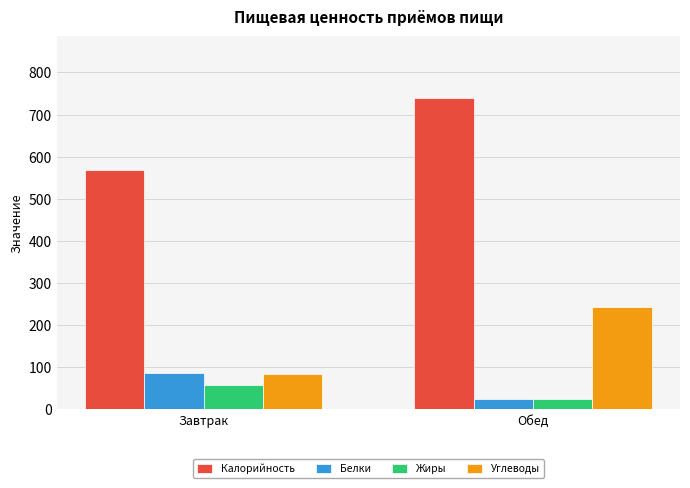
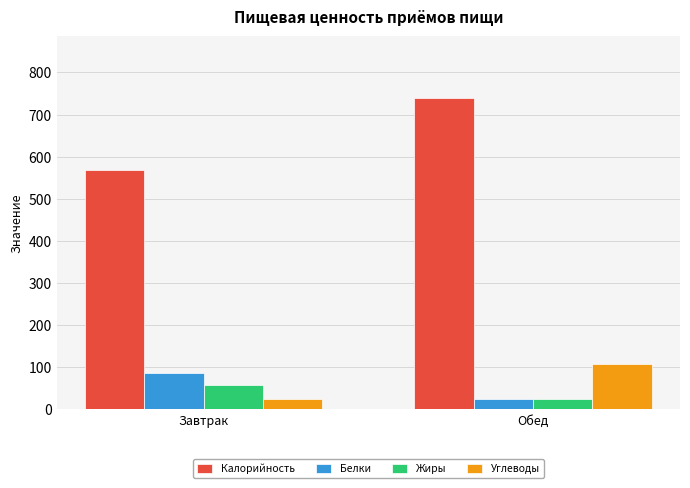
Углеводы, Завтрак: 80 -> 20
Углеводы, Обед: 240 -> 110
